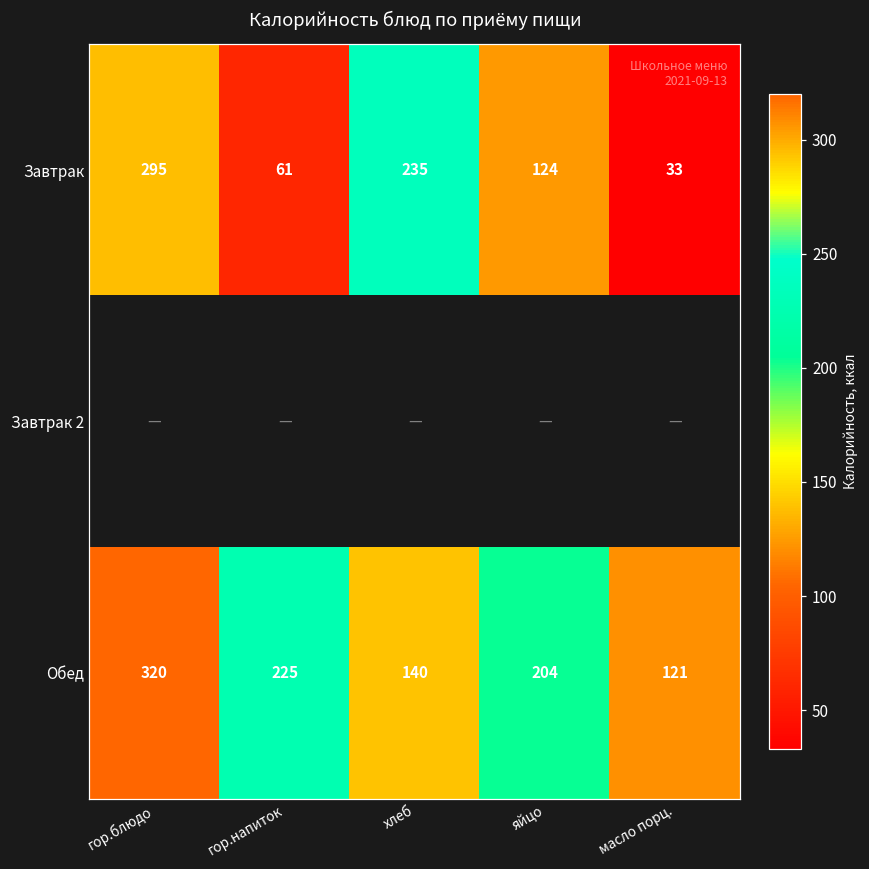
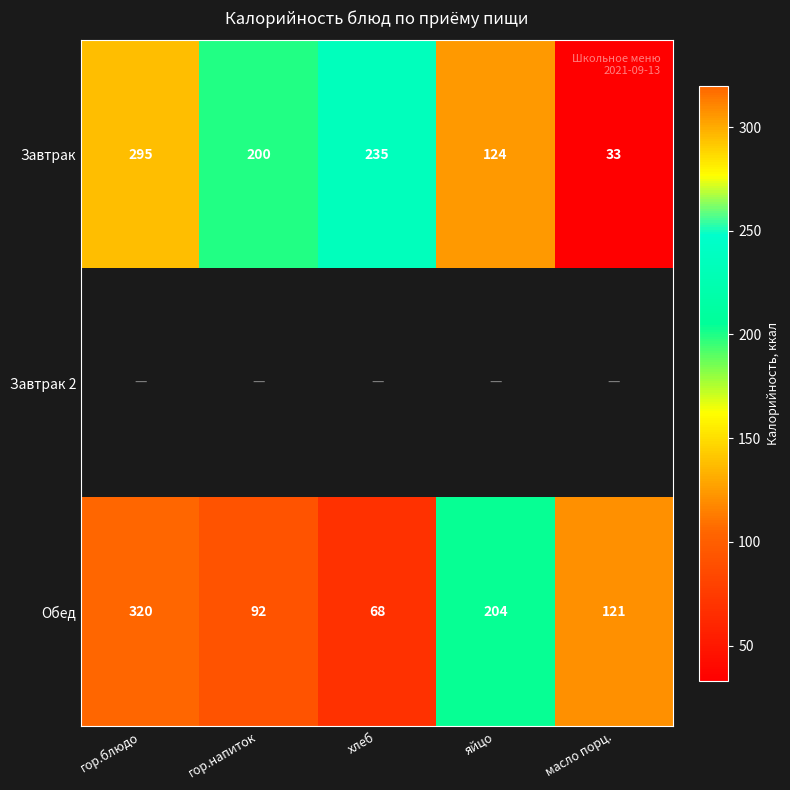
Завтрак, гор.напиток: 61 -> 200
Обед, гор.напиток: 225 -> 92
Обед, хлеб: 140 -> 68
